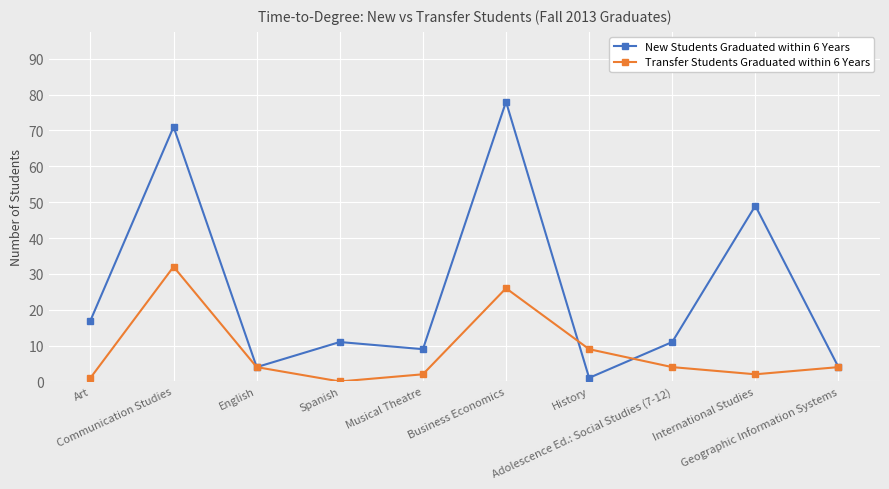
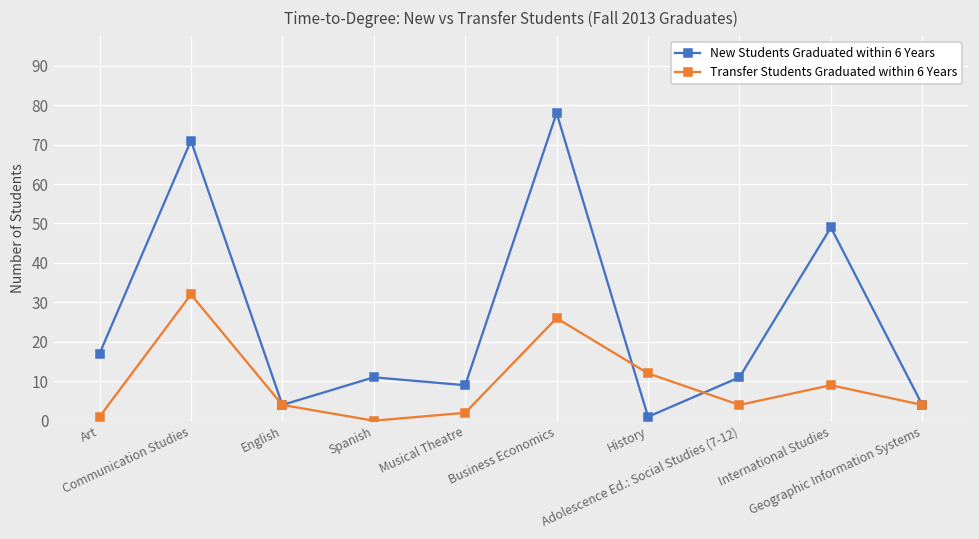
Transfer Students Graduated within 6 Years, History: 9 -> 12
Transfer Students Graduated within 6 Years, International Studies: 2 -> 9
